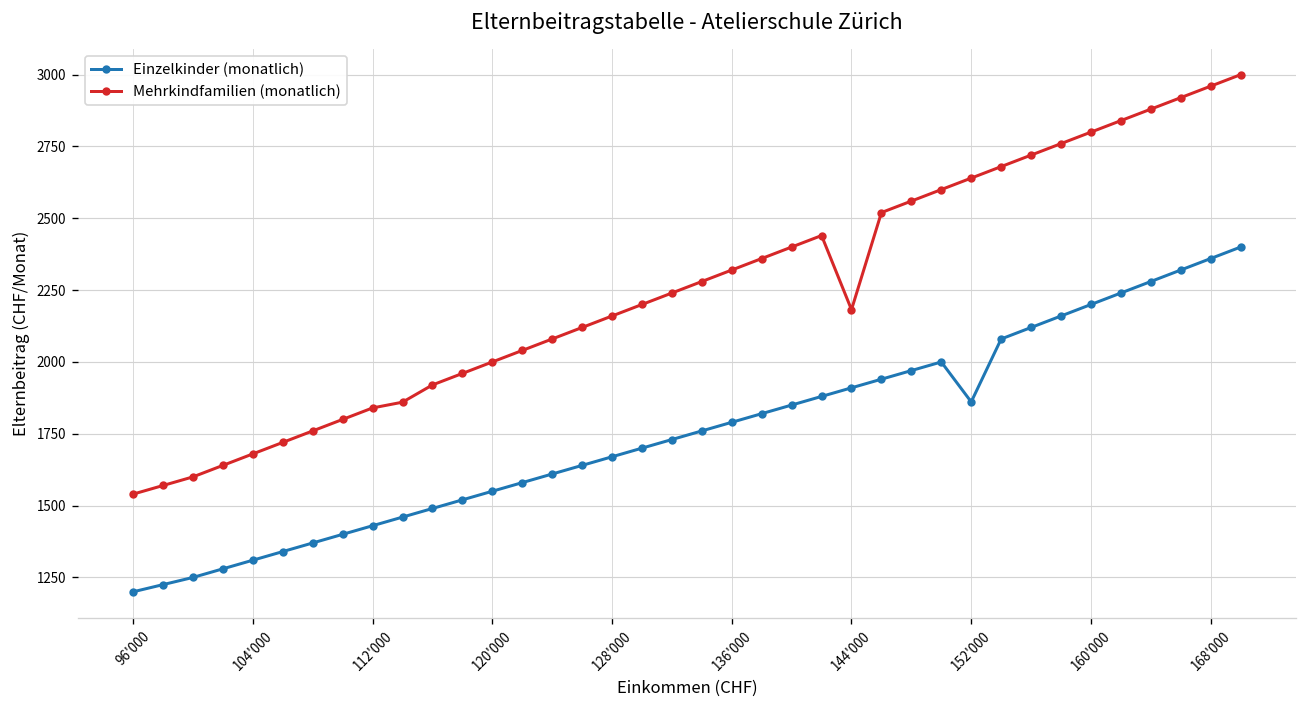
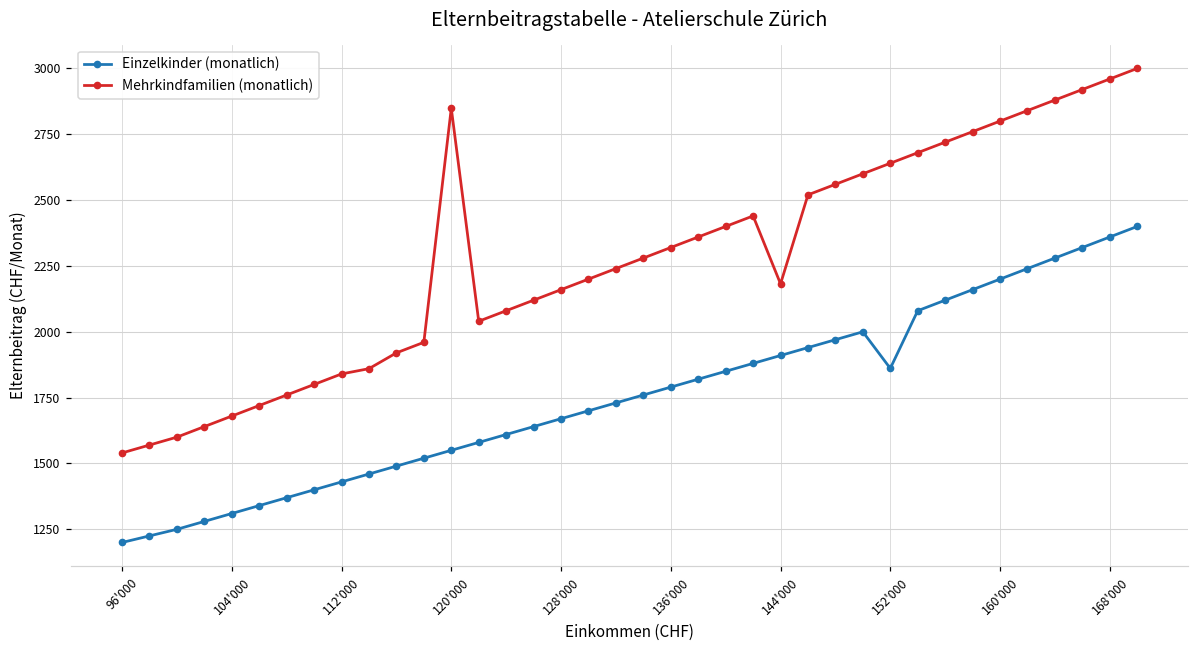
Mehrkindfamilien (monatlich), 120'000: 2000 -> 2850
